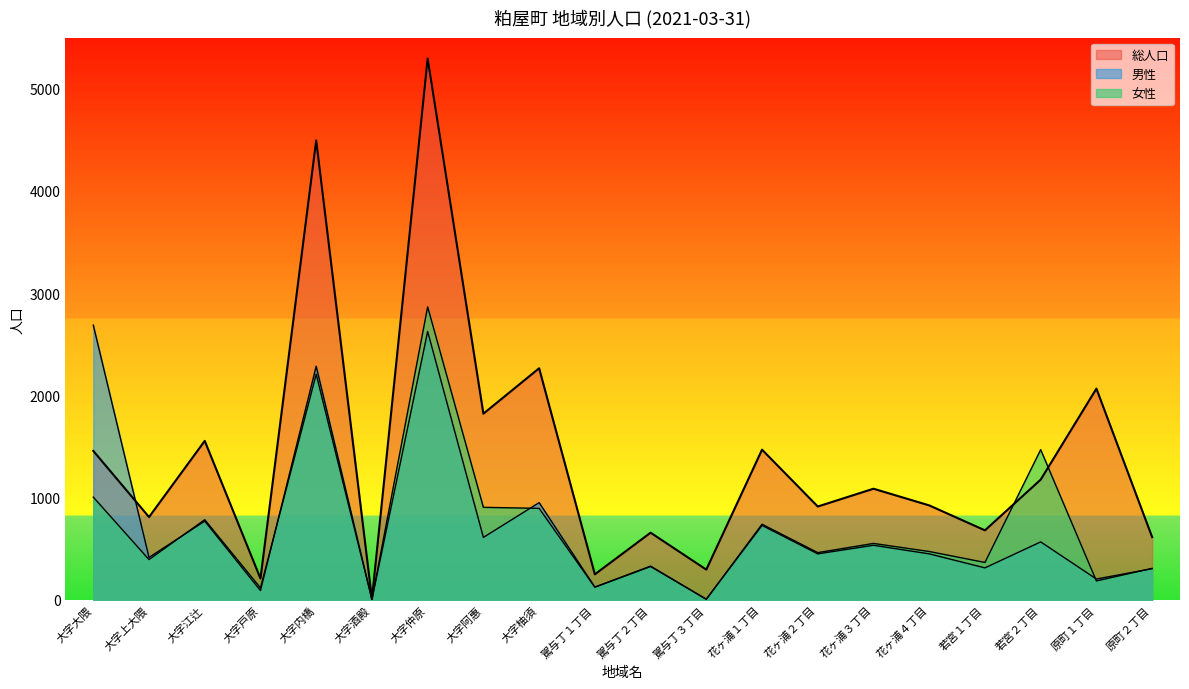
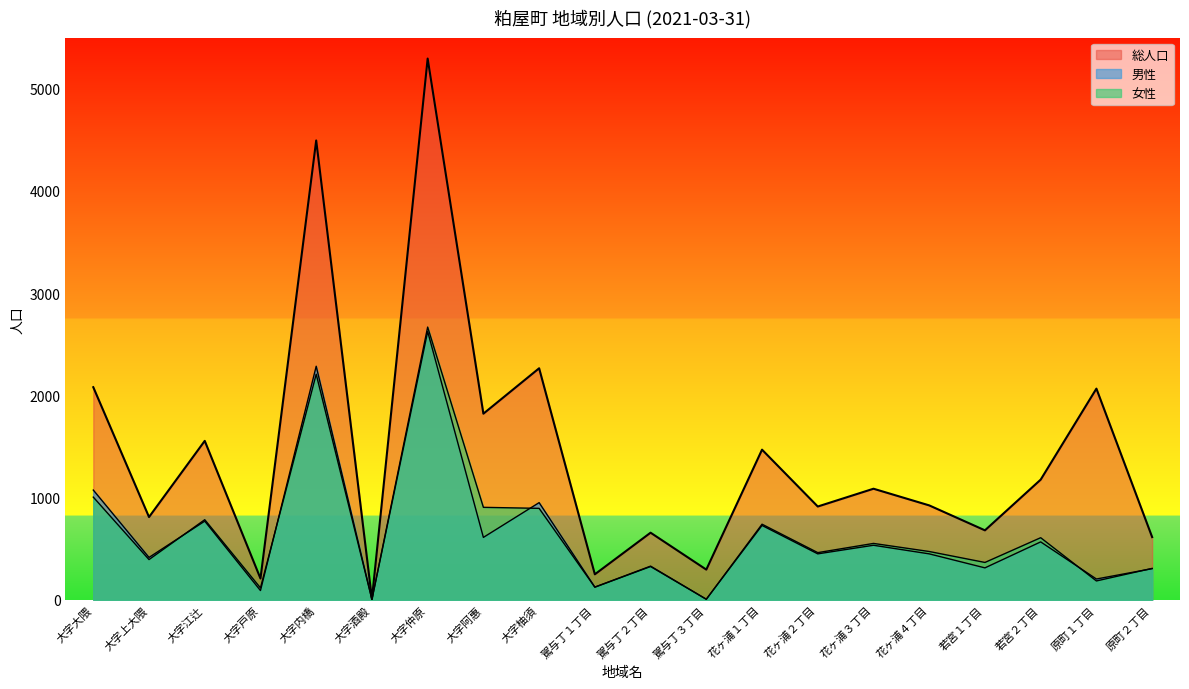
総人口, 大字大隈: 1460 -> 2080
男性, 大字大隈: 2690 -> 1080
女性, 大字仲原: 2870 -> 2670
女性, 若宮２丁目: 1470 -> 610
